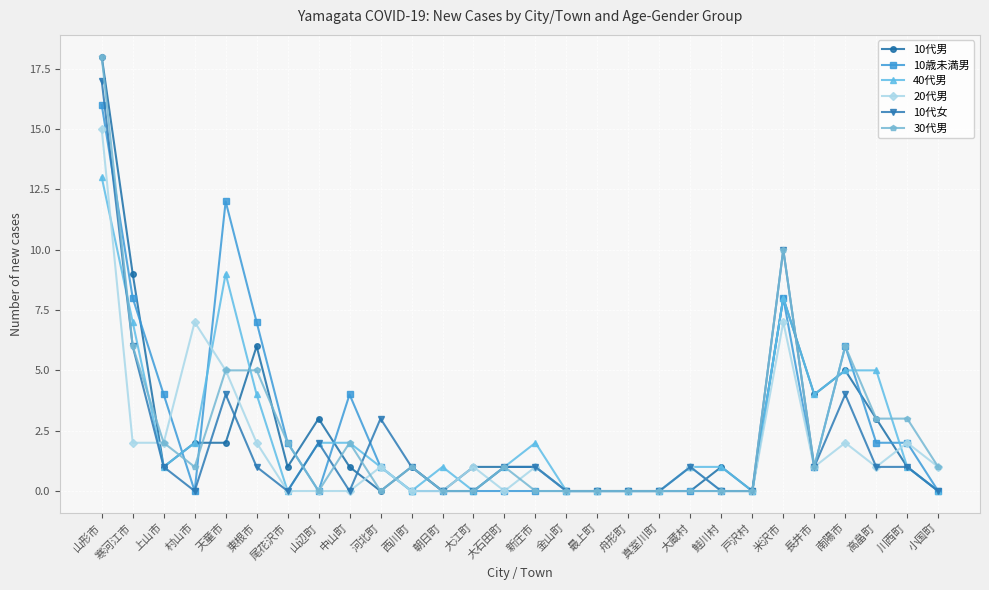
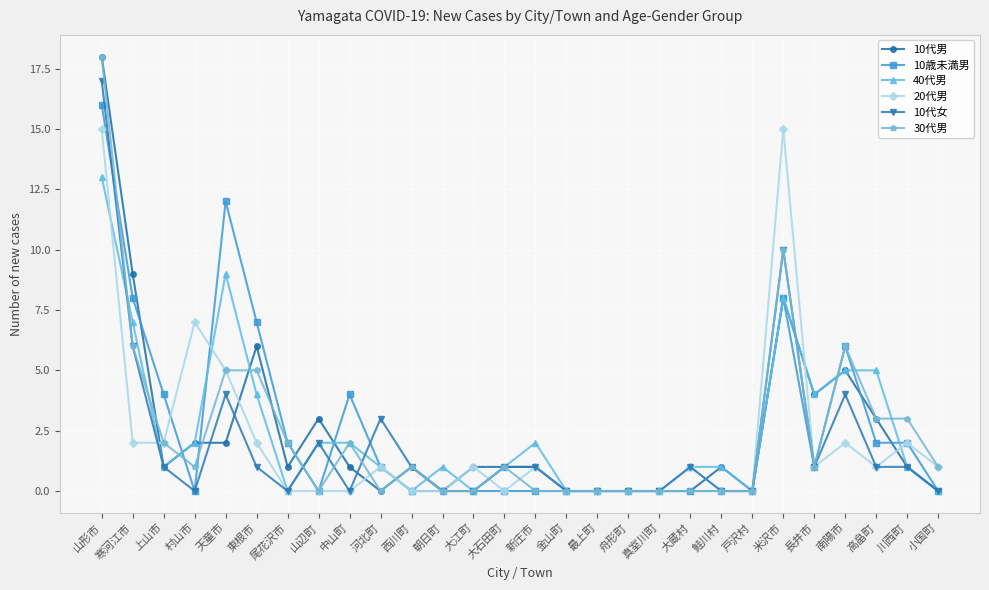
20代男, 米沢市: 7 -> 15
